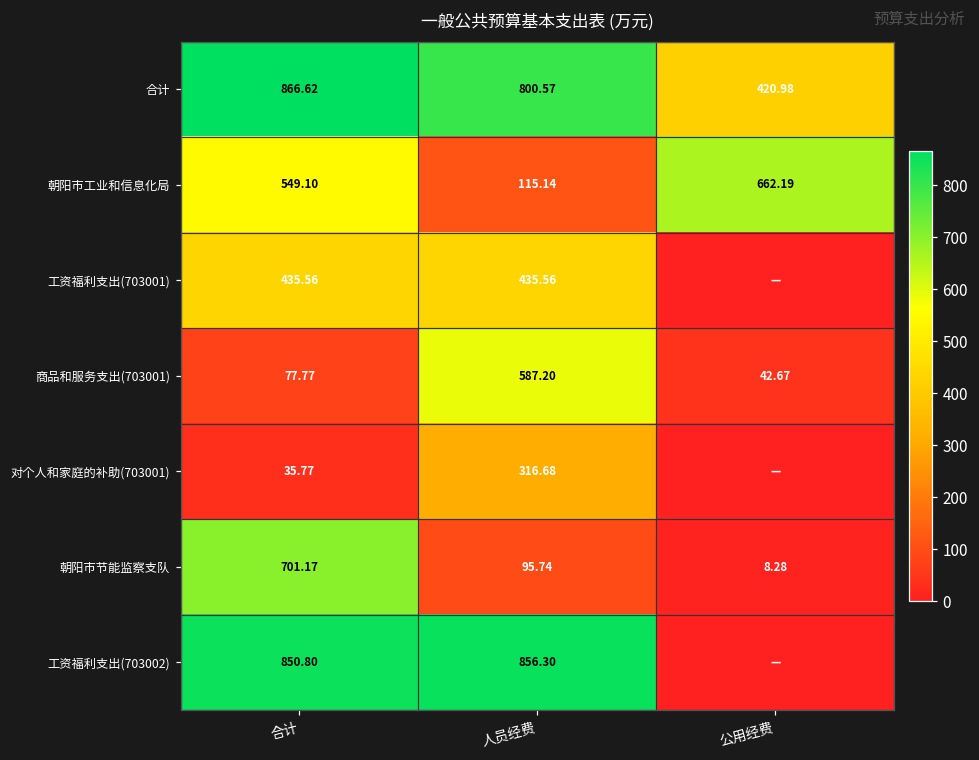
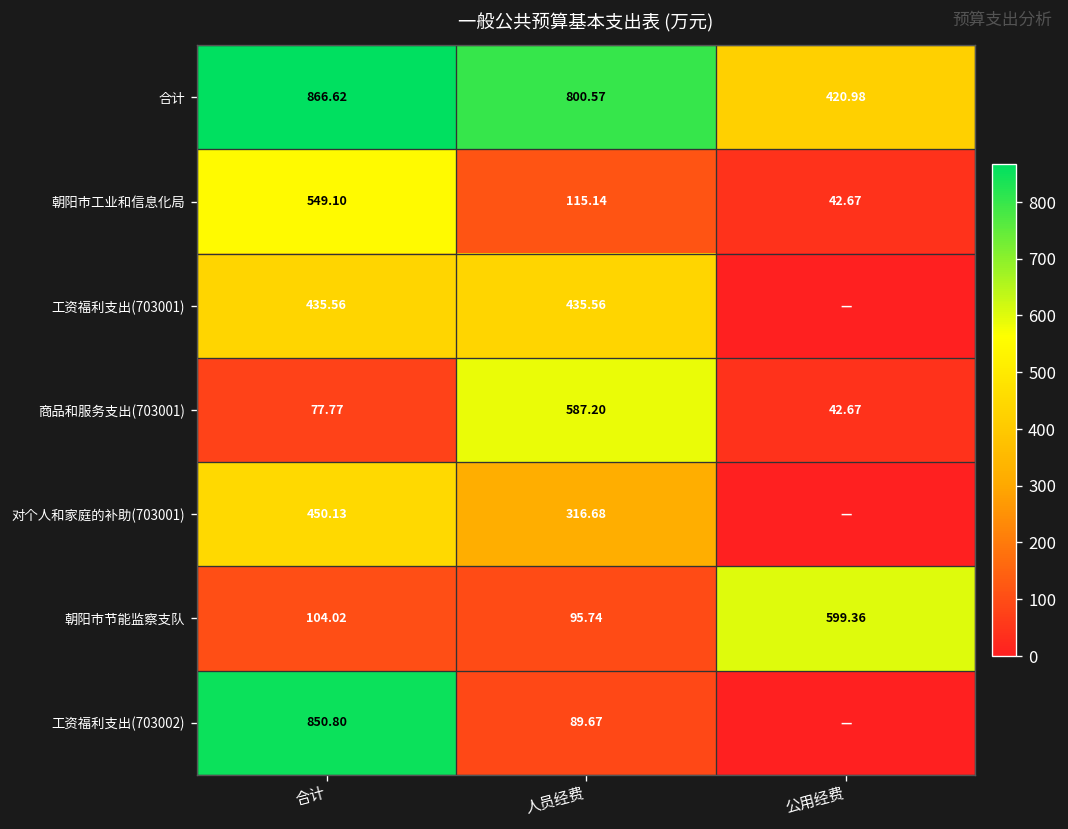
朝阳市工业和信息化局, 公用经费: 662.19 -> 42.67
对个人和家庭的补助(703001), 合计: 35.77 -> 450.13
朝阳市节能监察支队, 合计: 701.17 -> 104.02
朝阳市节能监察支队, 公用经费: 8.28 -> 599.36
工资福利支出(703002), 人员经费: 856.30 -> 89.67
